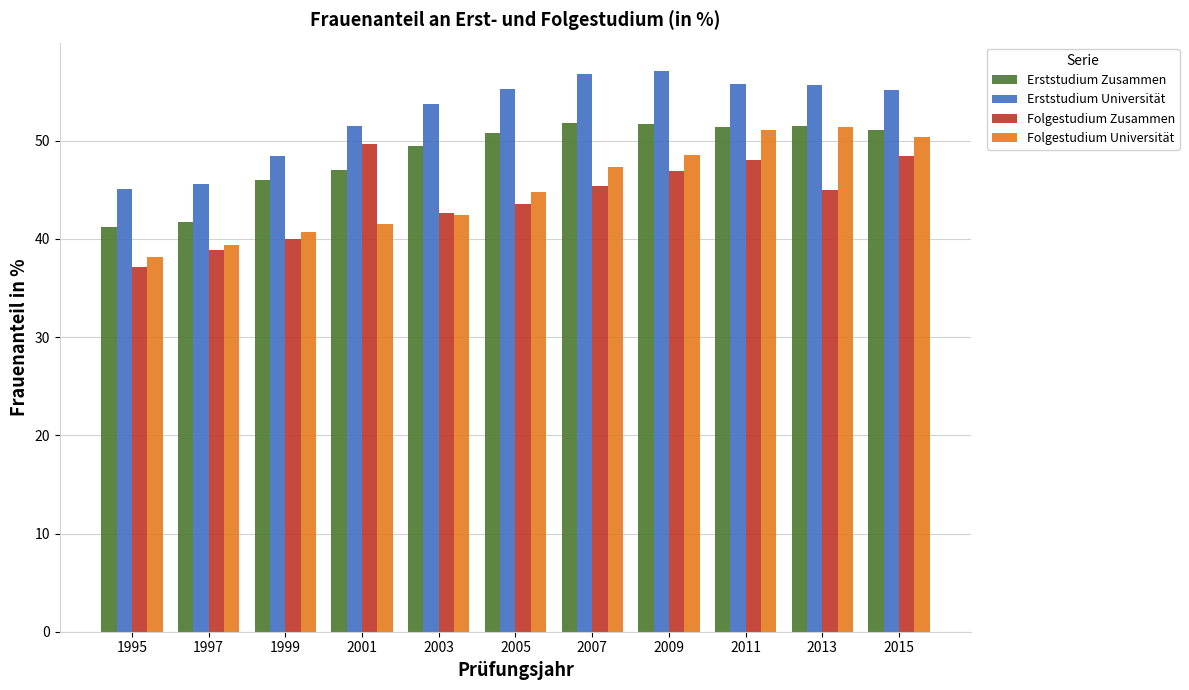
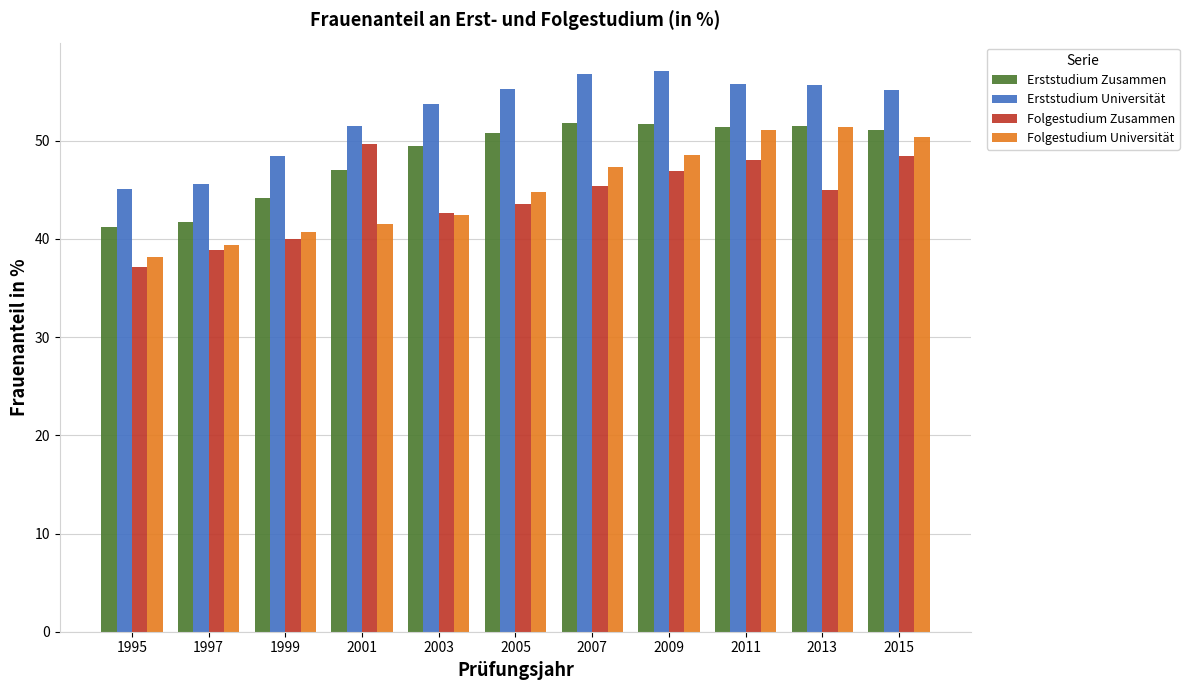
Erststudium Zusammen, 1999: 46 -> 44
